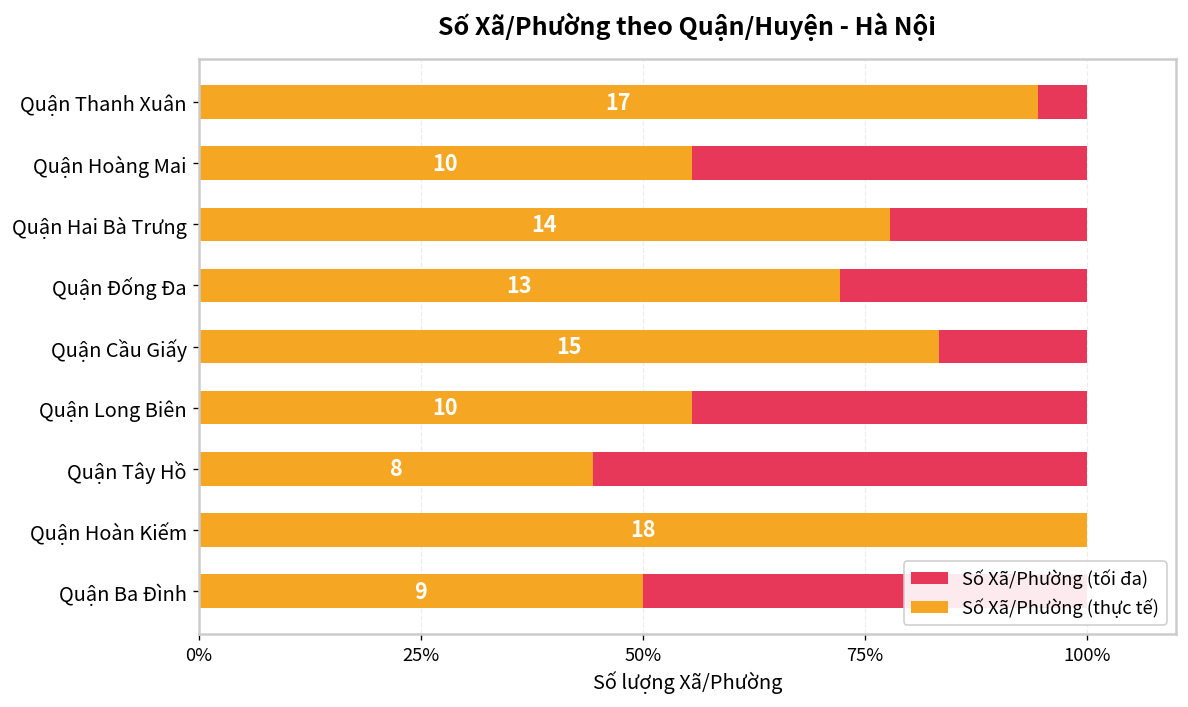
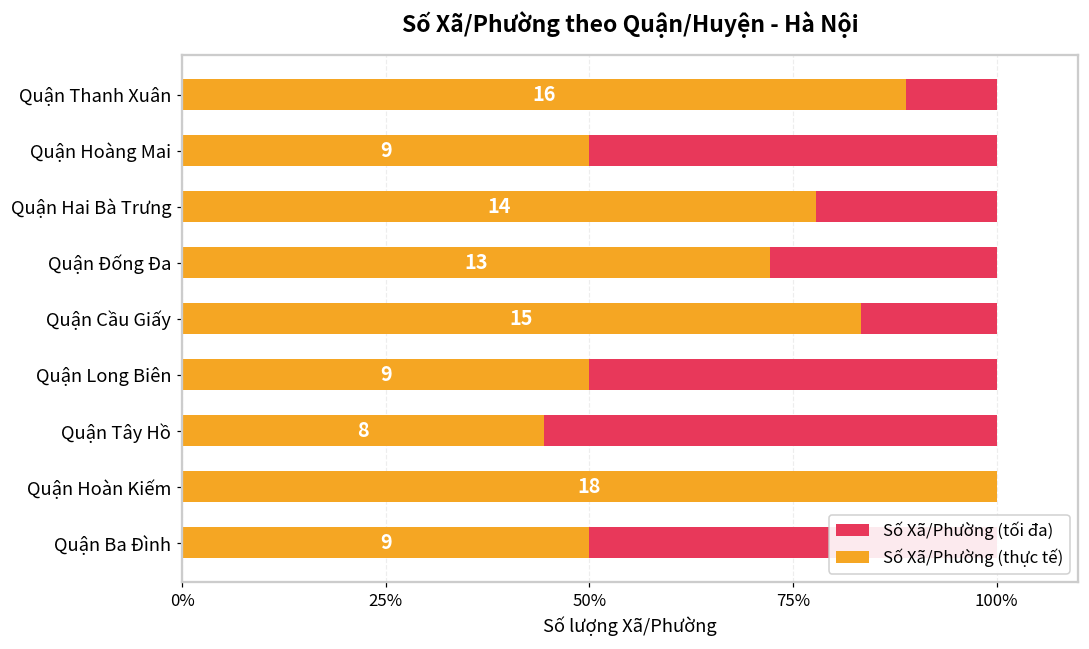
Số Xã/Phường (thực tế), Quận Thanh Xuân: 17 -> 16
Số Xã/Phường (thực tế), Quận Hoàng Mai: 10 -> 9
Số Xã/Phường (thực tế), Quận Long Biên: 10 -> 9
